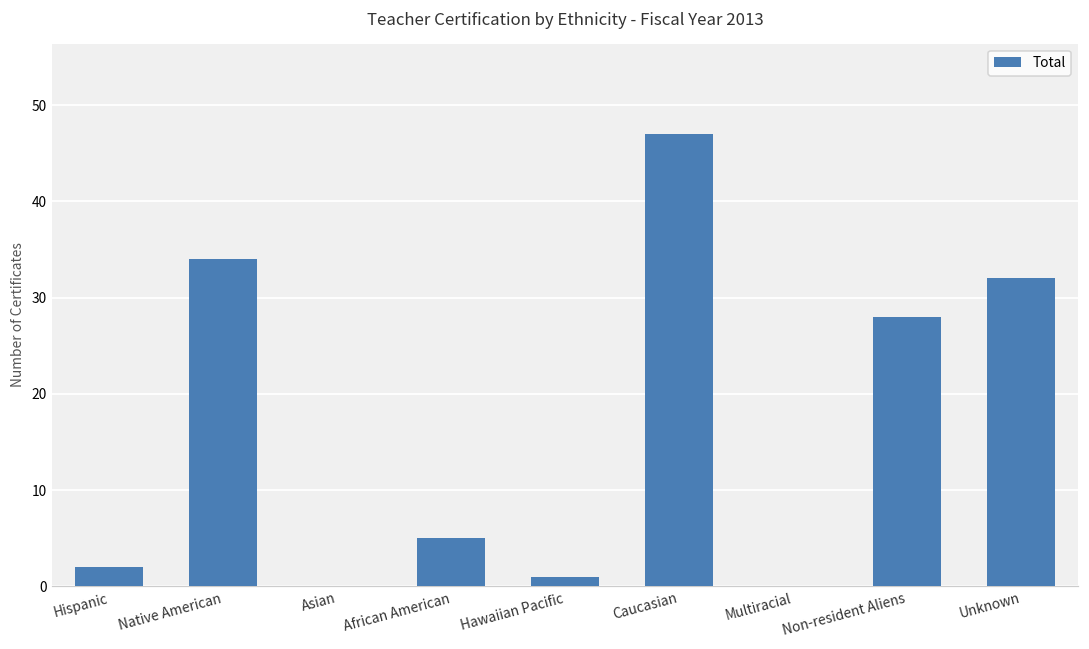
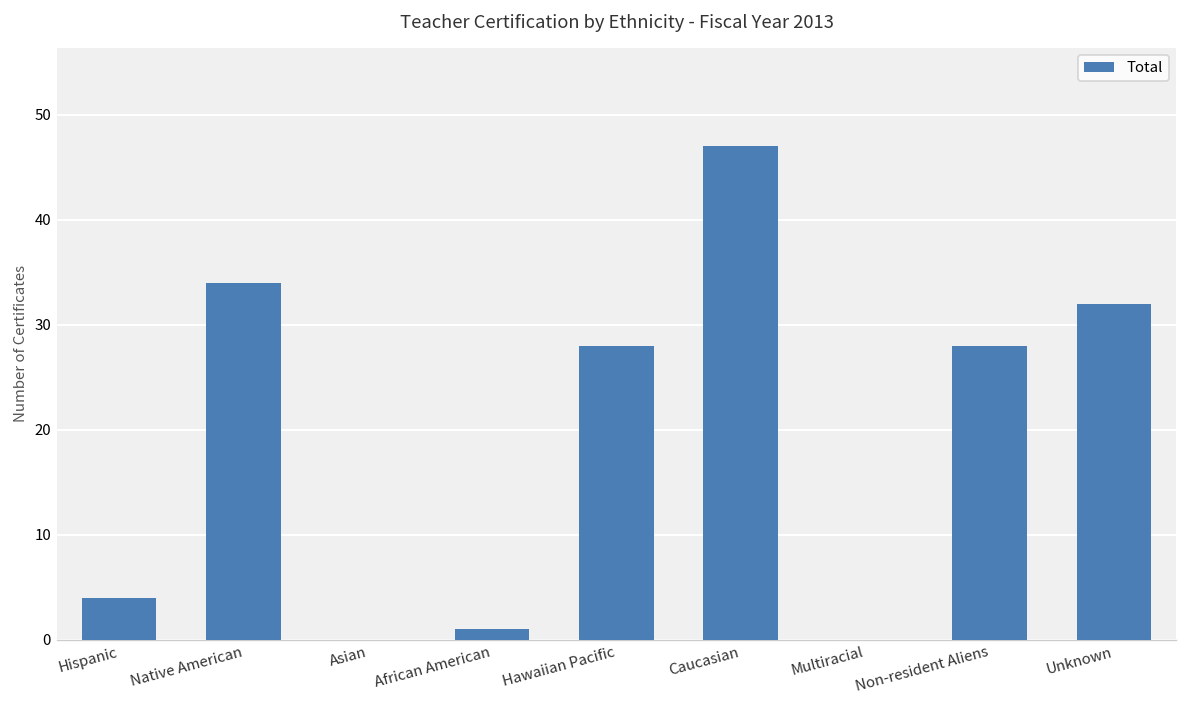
Hispanic: 2 -> 4
African American: 5 -> 1
Hawaiian Pacific: 1 -> 28
